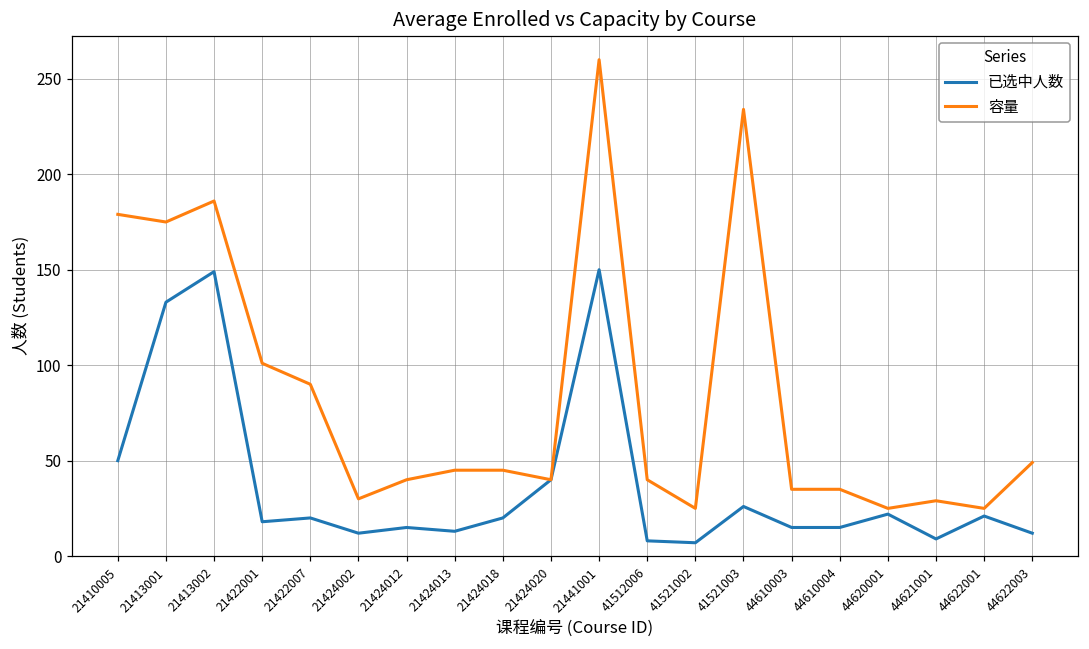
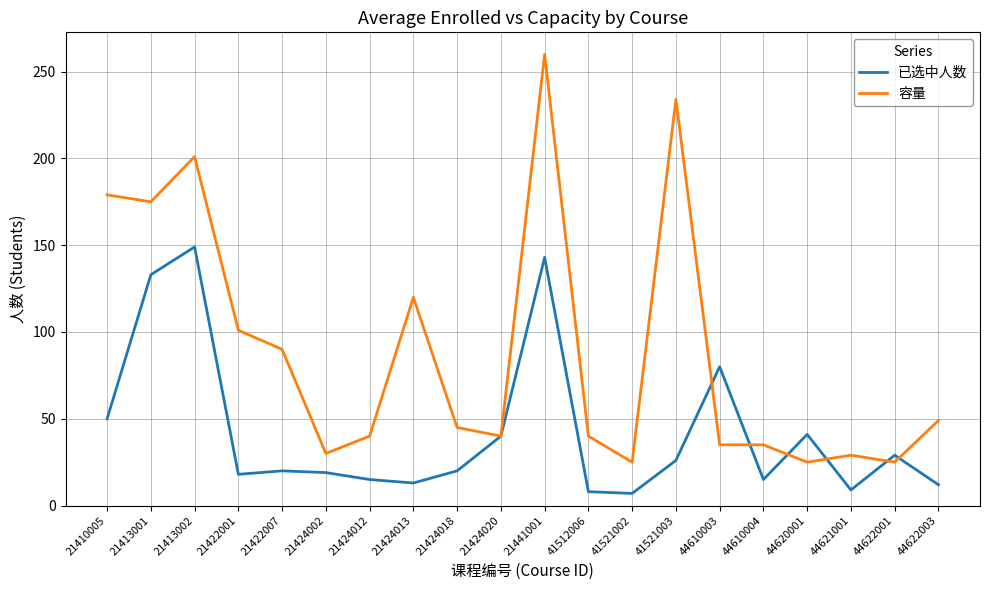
容量, 21413002: 186 -> 201
已选中人数, 21424002: 12 -> 19
容量, 21424013: 45 -> 120
已选中人数, 21441001: 150 -> 143
已选中人数, 44610003: 15 -> 80
已选中人数, 44620001: 22 -> 41
已选中人数, 44622001: 21 -> 29
